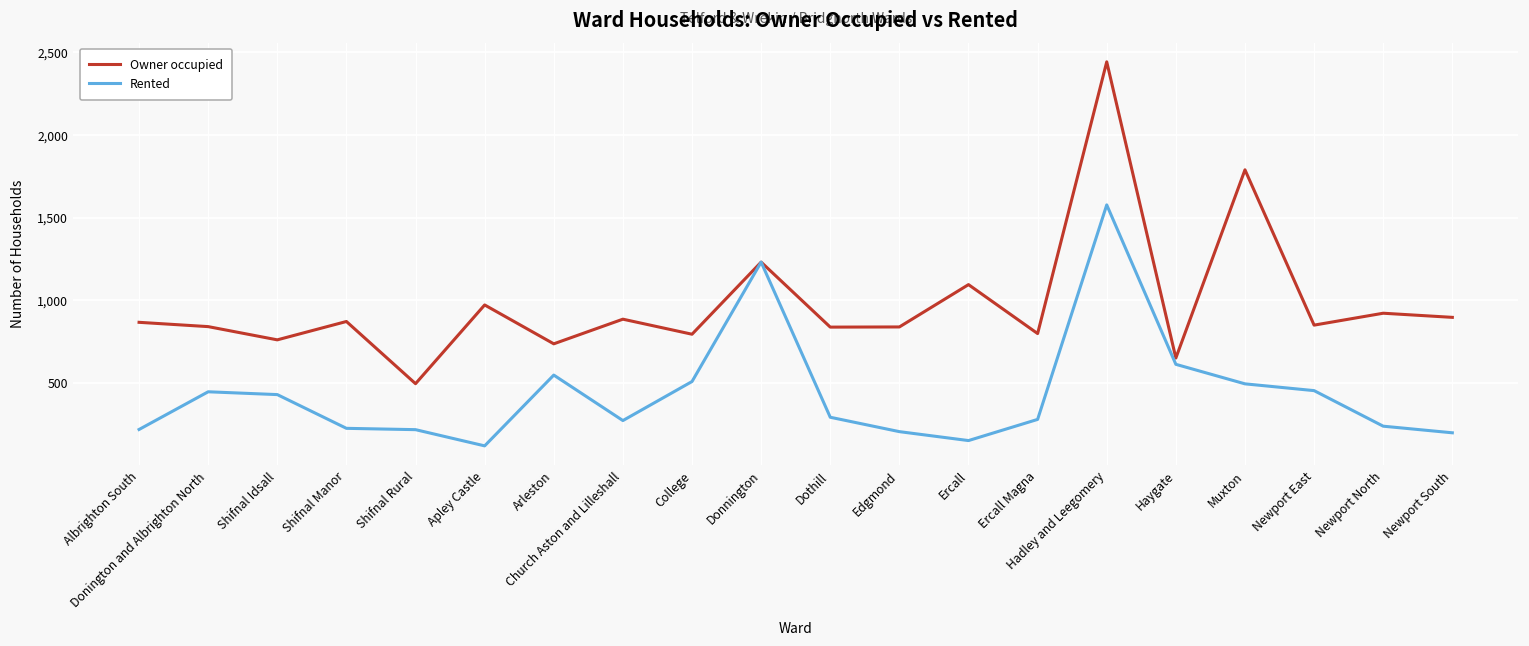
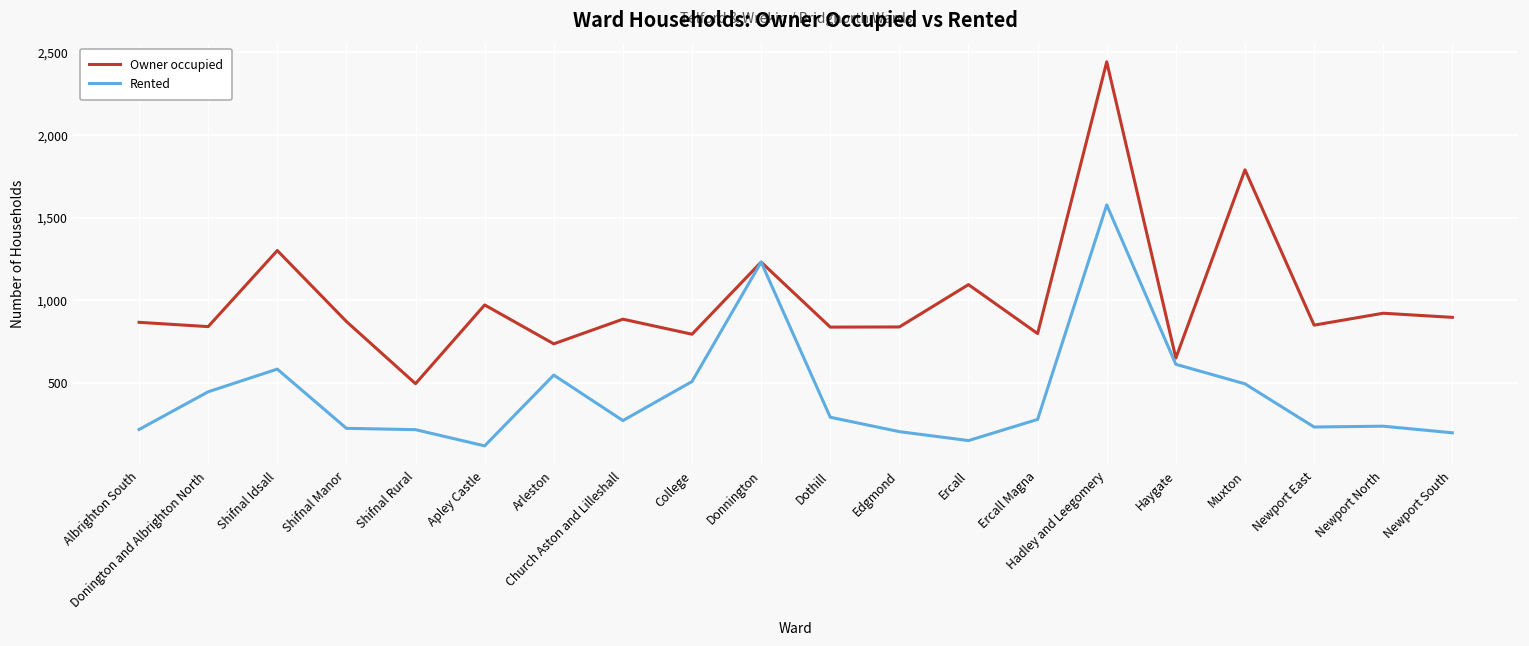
Owner occupied, Shifnal Idsall: 760 -> 1,300
Rented, Shifnal Idsall: 430 -> 590
Rented, Newport East: 460 -> 240
